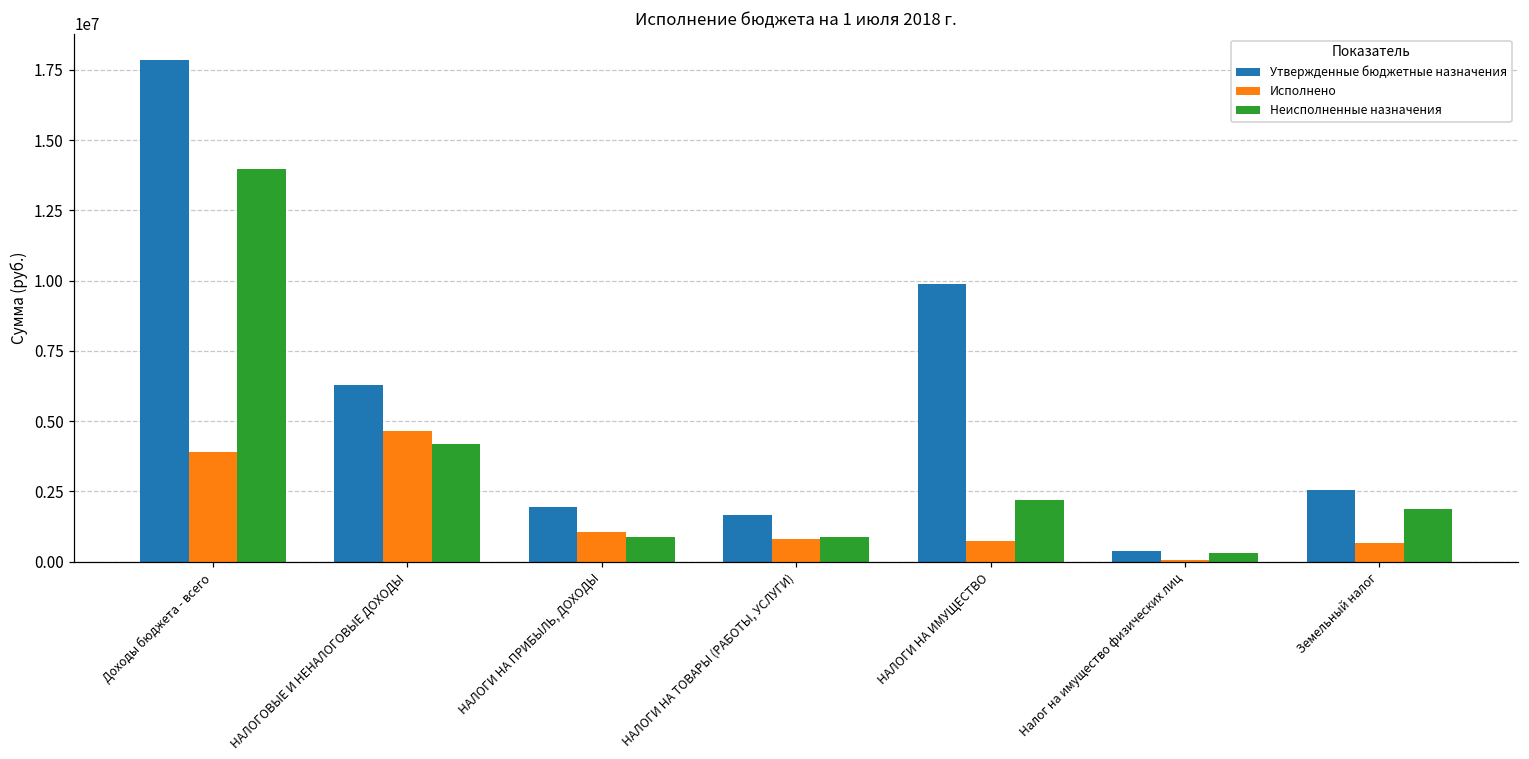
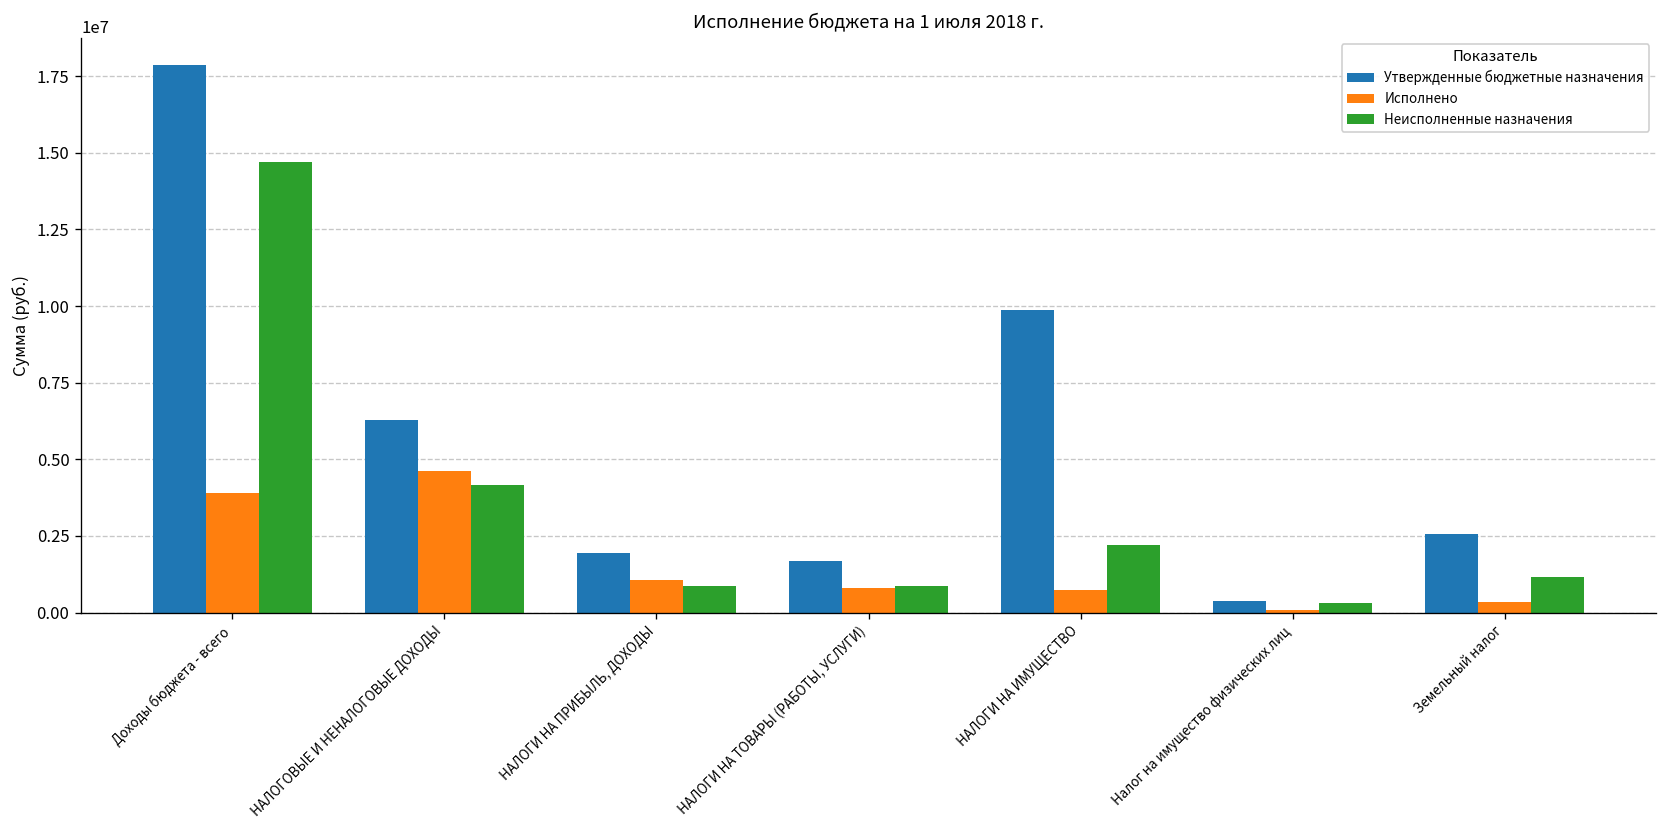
Неисполненные назначения, Доходы бюджета - всего: 14000000 -> 14700000
Исполнено, Земельный налог: 700000 -> 300000
Неисполненные назначения, Земельный налог: 1900000 -> 1100000
